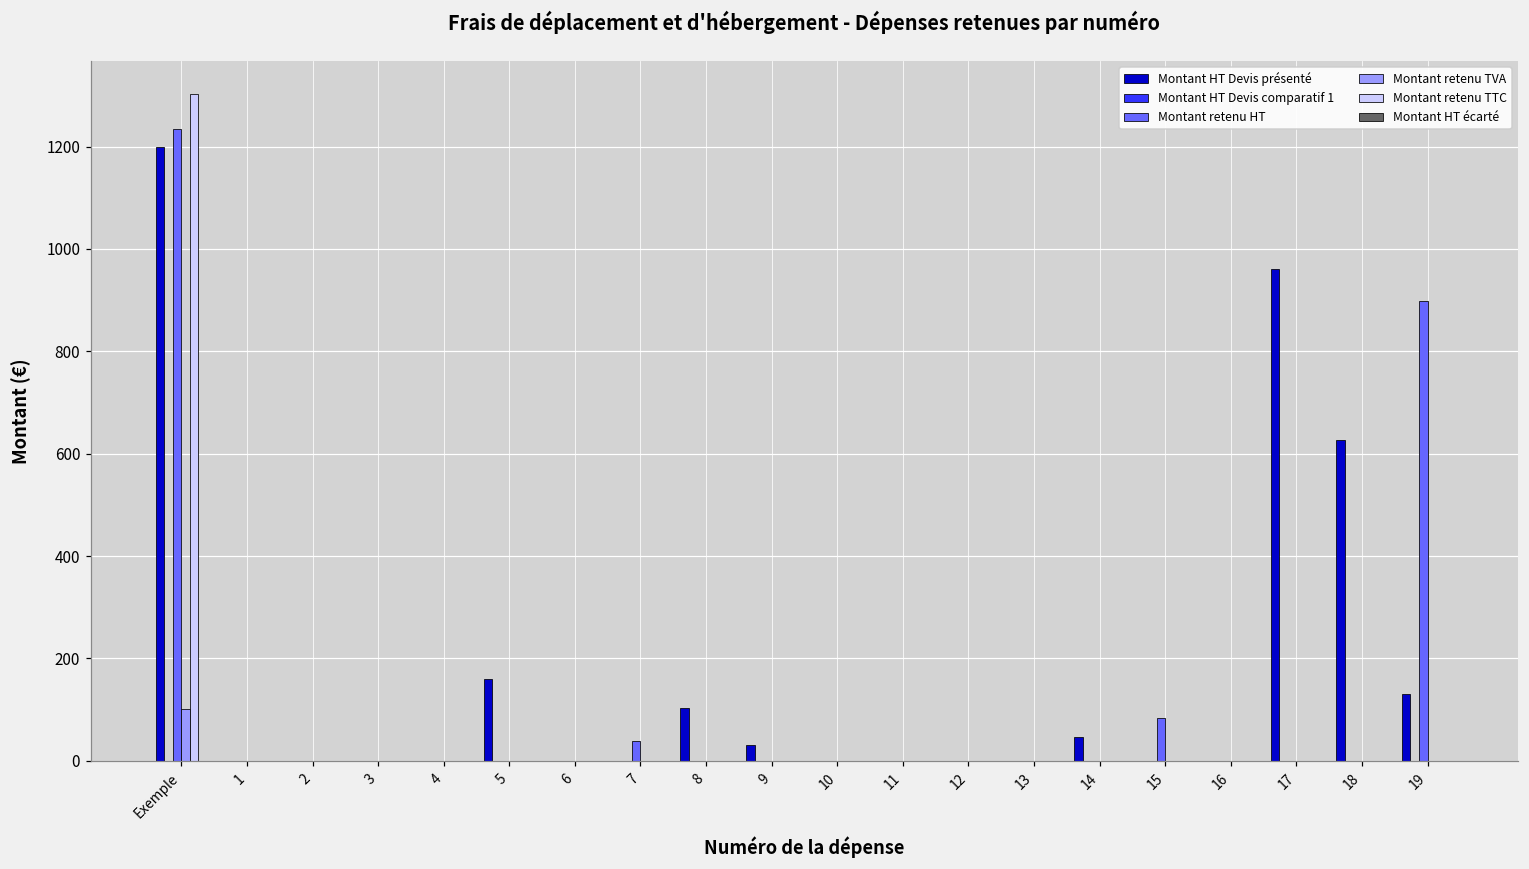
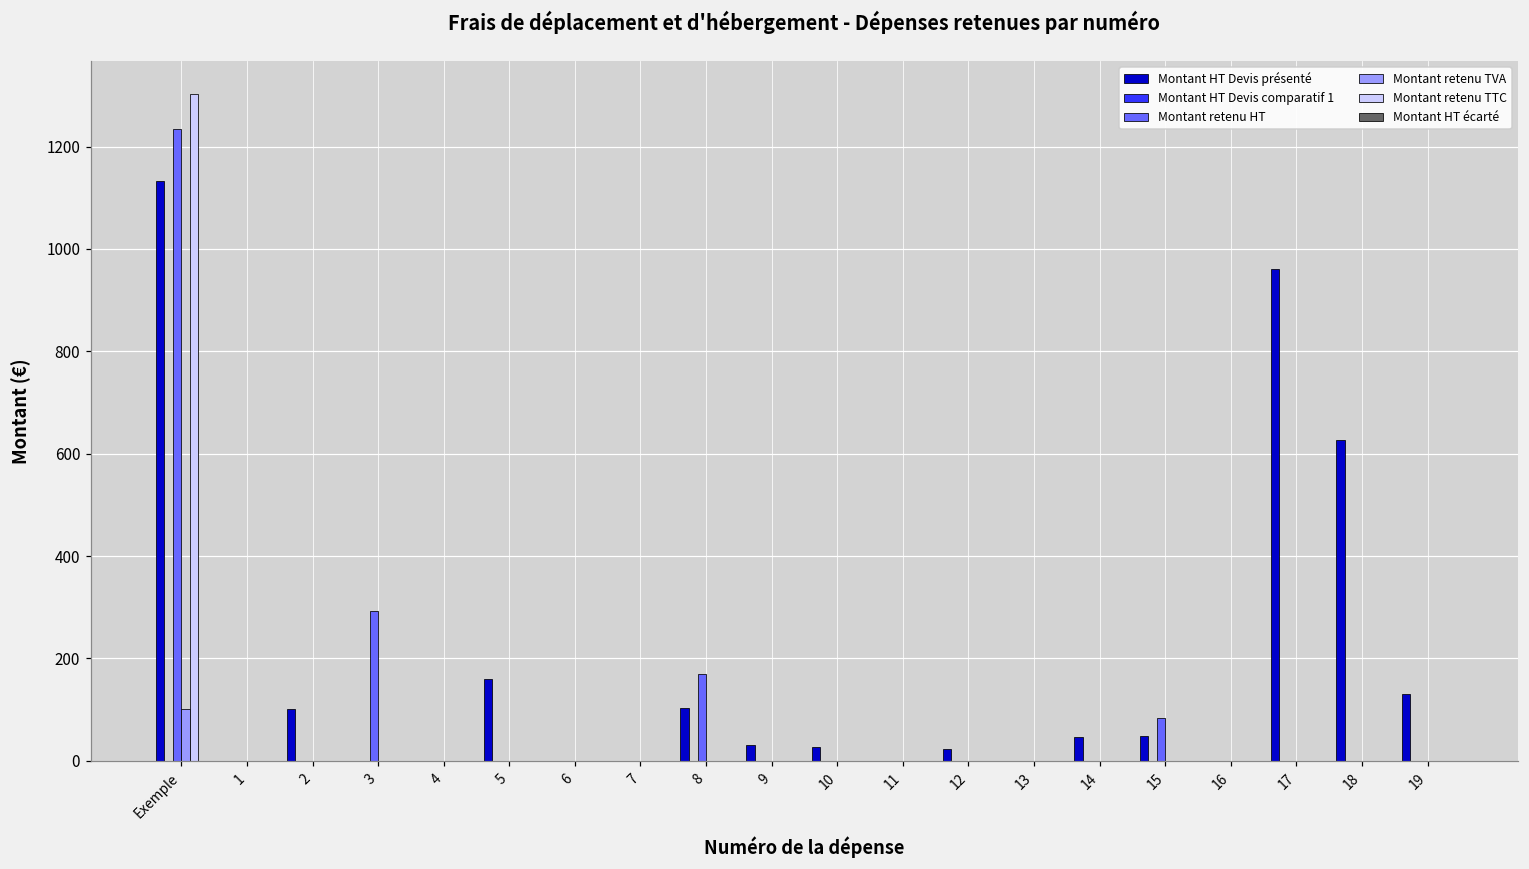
Montant HT Devis présenté, Exemple: 1200 -> 1130
Montant HT Devis présenté, 2: 0 -> 100
Montant retenu HT, 3: 0 -> 290
Montant retenu HT, 7: 40 -> 0
Montant retenu HT, 8: 0 -> 170
Montant HT Devis présenté, 10: 0 -> 30
Montant HT Devis présenté, 12: 0 -> 20
Montant HT Devis présenté, 15: 0 -> 50
Montant retenu HT, 19: 900 -> 0
